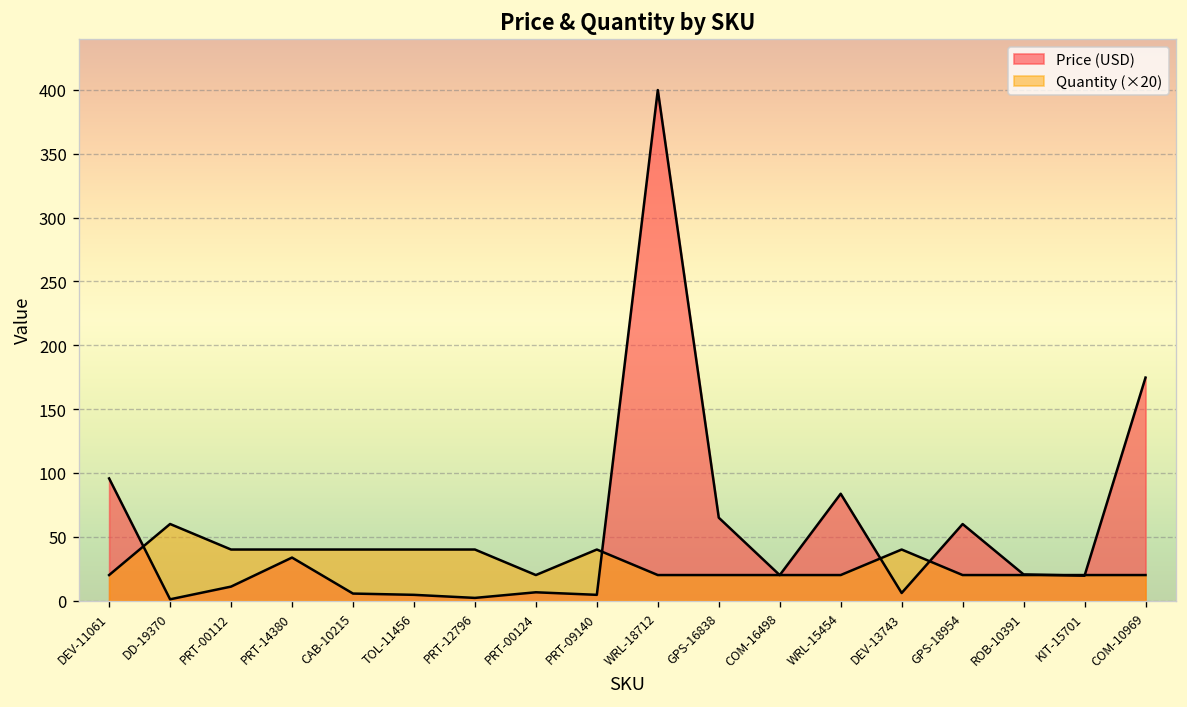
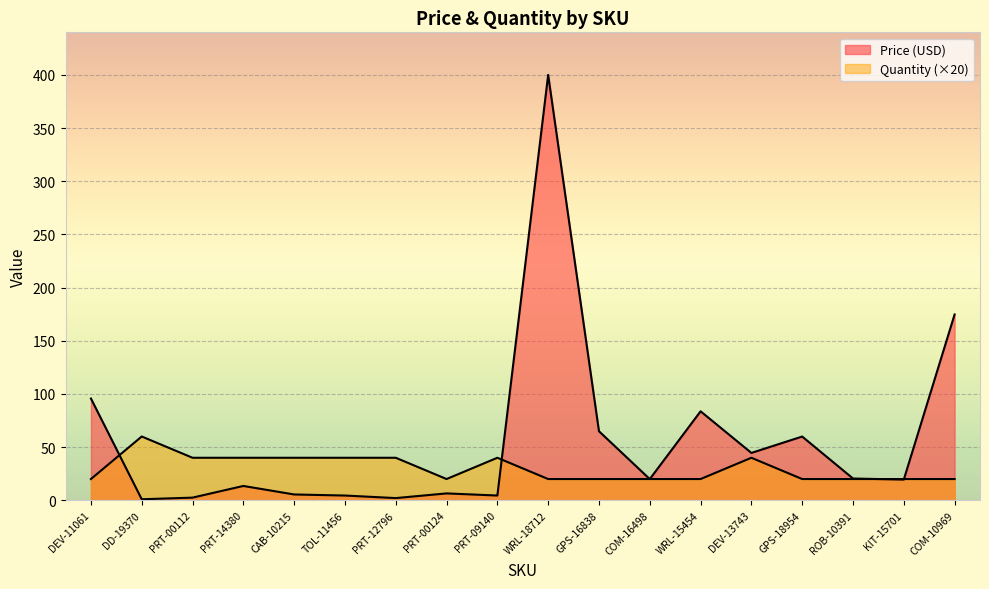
Price (USD), PRT-00112: 11 -> 3
Price (USD), PRT-14380: 34 -> 14
Price (USD), DEV-13743: 6 -> 45
